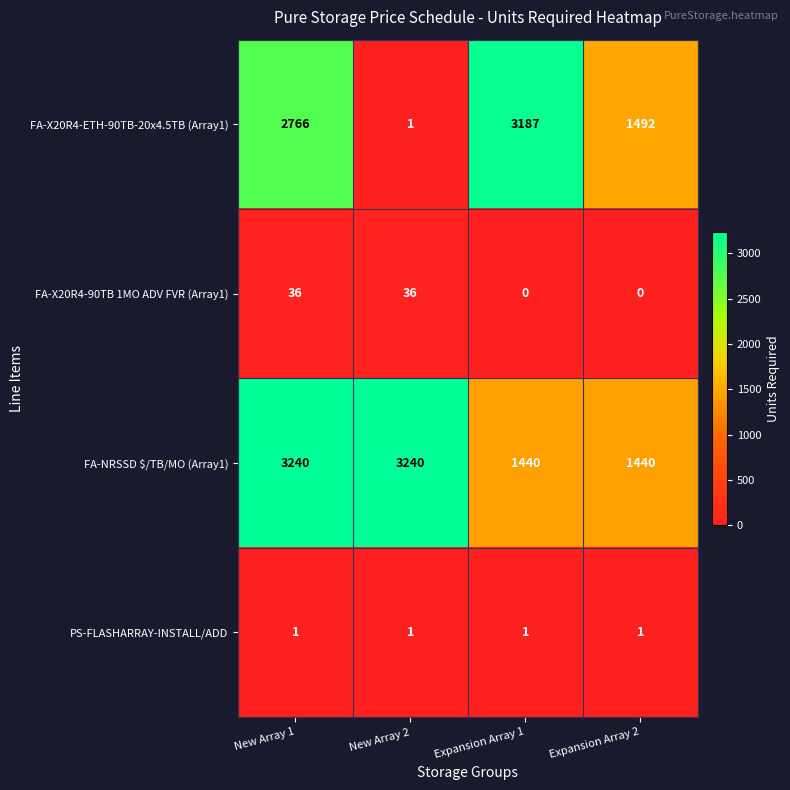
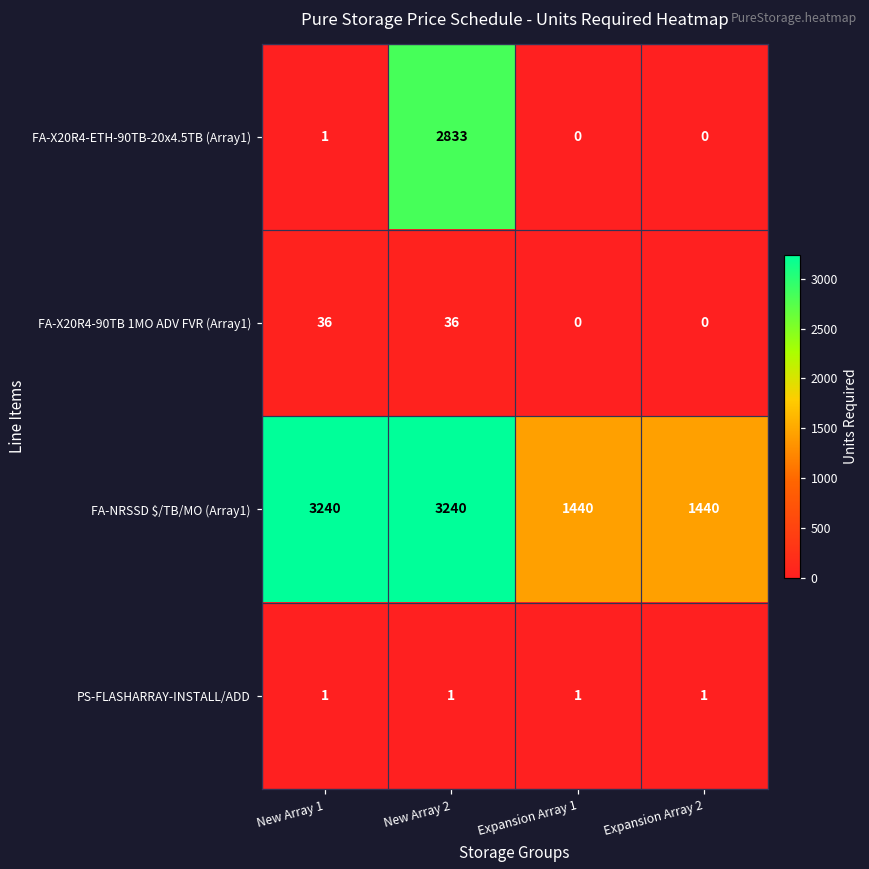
FA-X20R4-ETH-90TB-20x4.5TB (Array1), New Array 1: 2766 -> 1
FA-X20R4-ETH-90TB-20x4.5TB (Array1), New Array 2: 1 -> 2833
FA-X20R4-ETH-90TB-20x4.5TB (Array1), Expansion Array 1: 3187 -> 0
FA-X20R4-ETH-90TB-20x4.5TB (Array1), Expansion Array 2: 1492 -> 0
